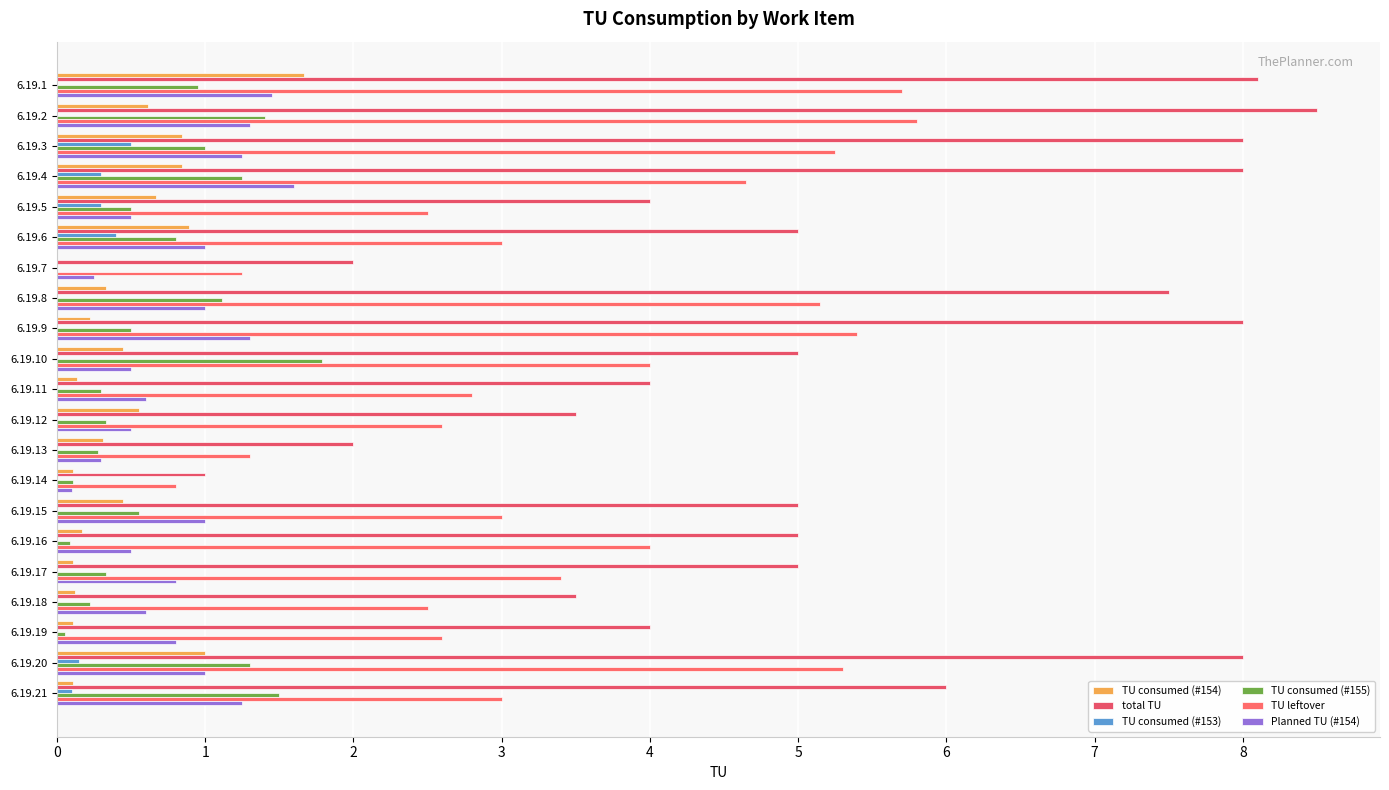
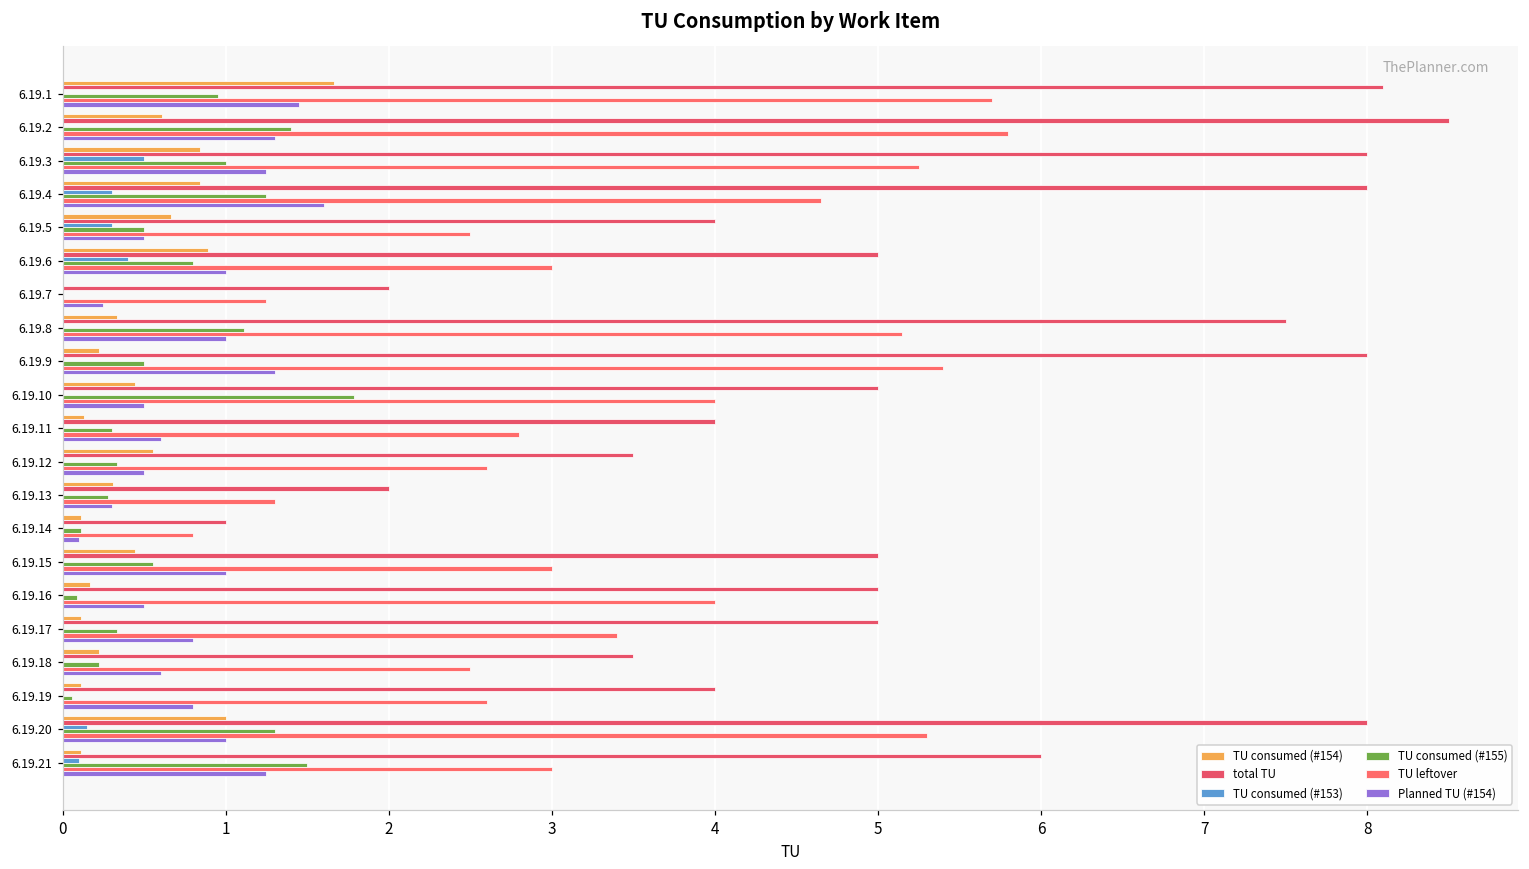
TU consumed (#154), 6.19.18: 0.12 -> 0.22
